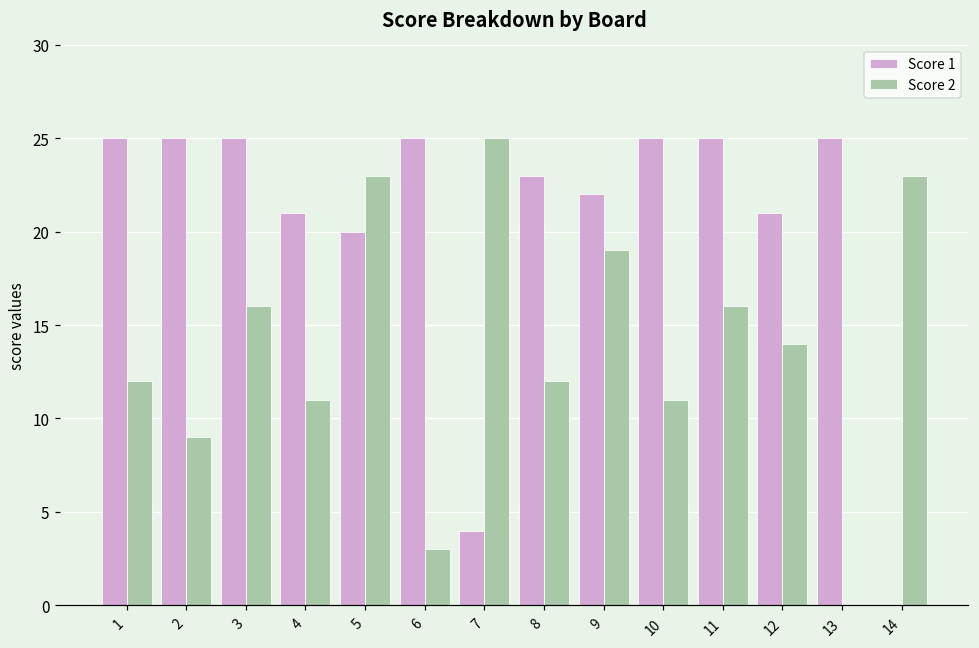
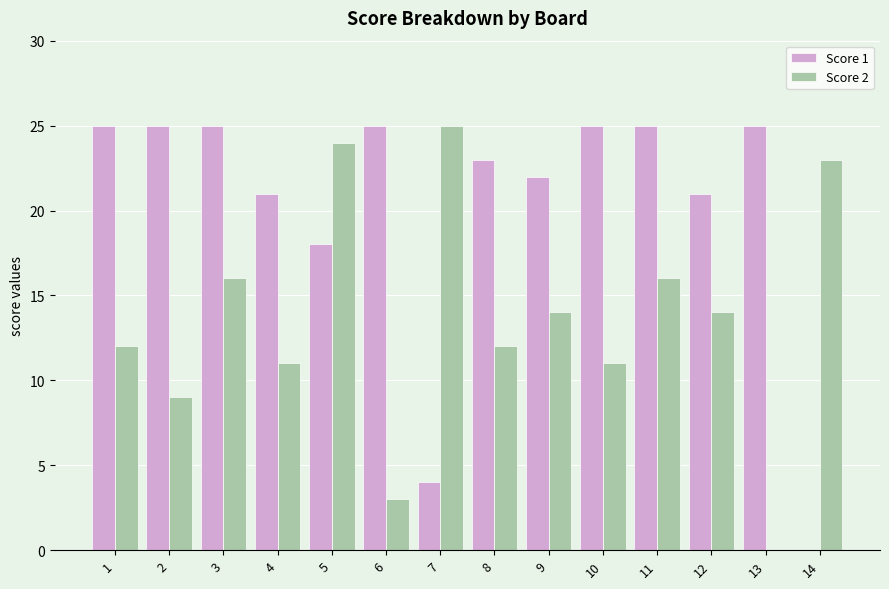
Score 1, 5: 20 -> 18
Score 2, 5: 23 -> 24
Score 2, 9: 19 -> 14
